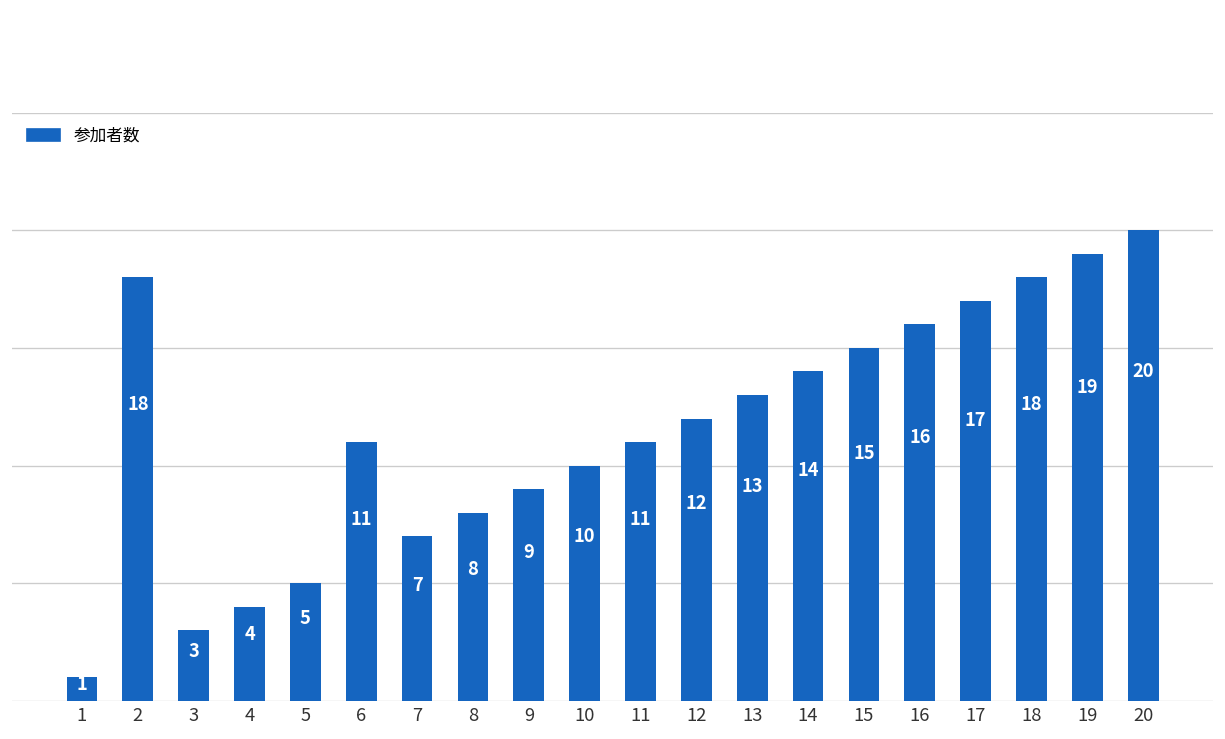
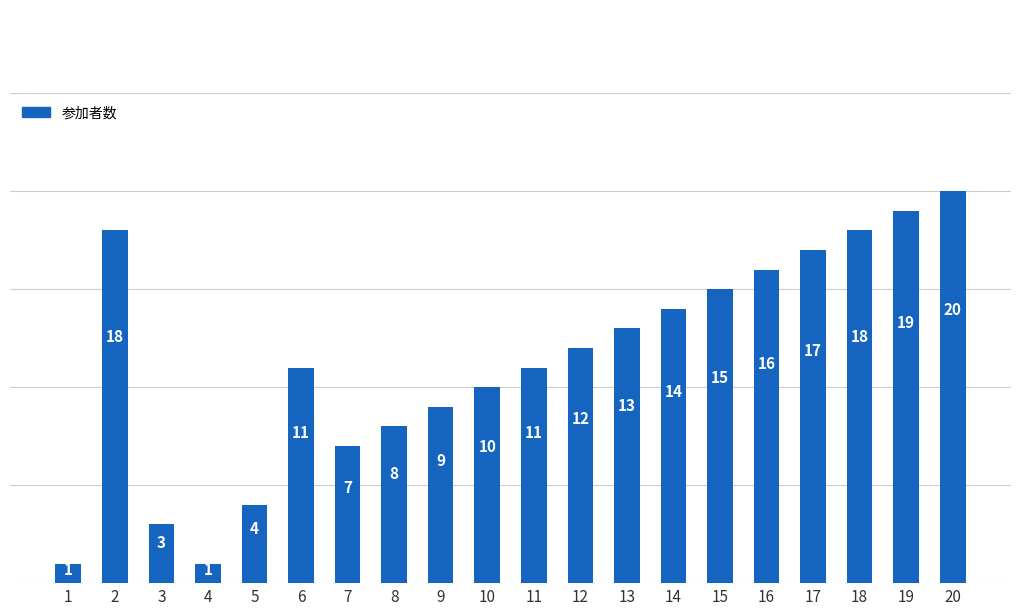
4: 4 -> 1
5: 5 -> 4
